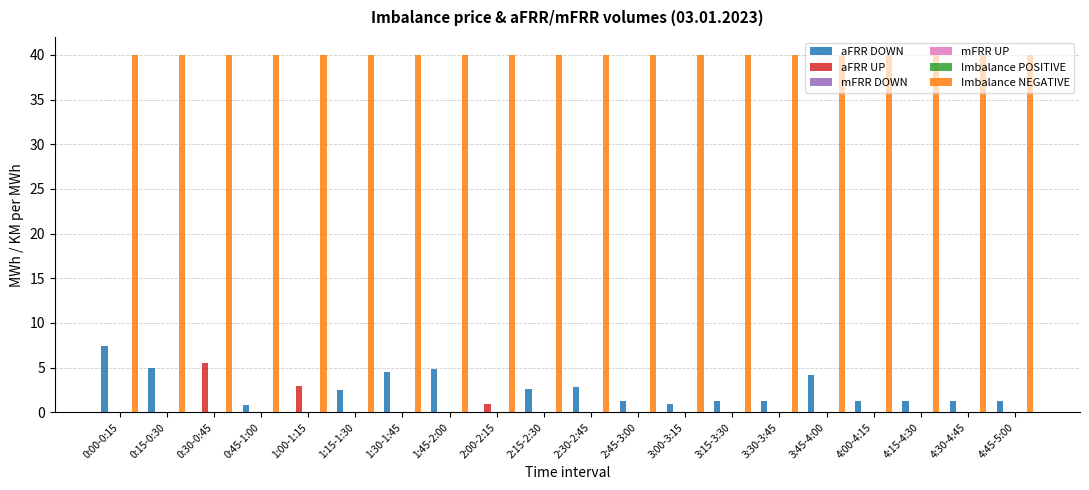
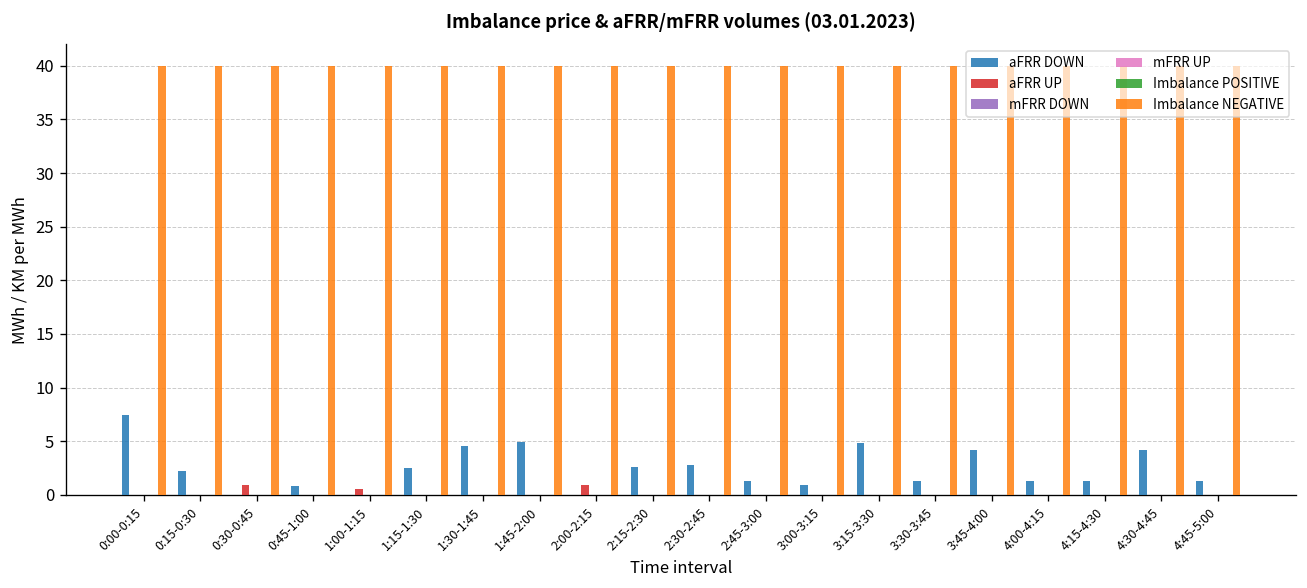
aFRR DOWN, 0:15-0:30: 5 -> 2
aFRR UP, 0:30-0:45: 6 -> 1
aFRR UP, 1:00-1:15: 3 -> 1
aFRR DOWN, 3:15-3:30: 1 -> 5
aFRR DOWN, 4:30-4:45: 1 -> 4
